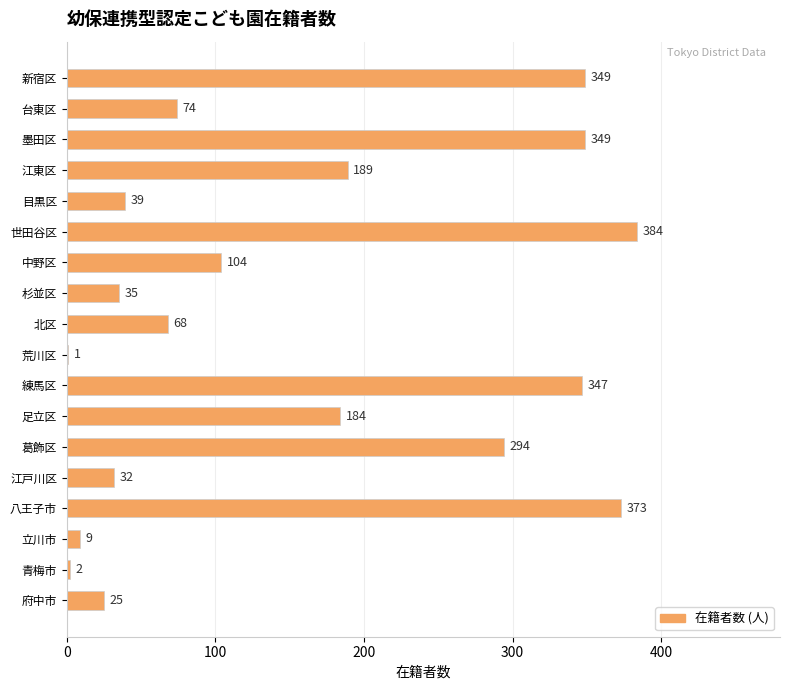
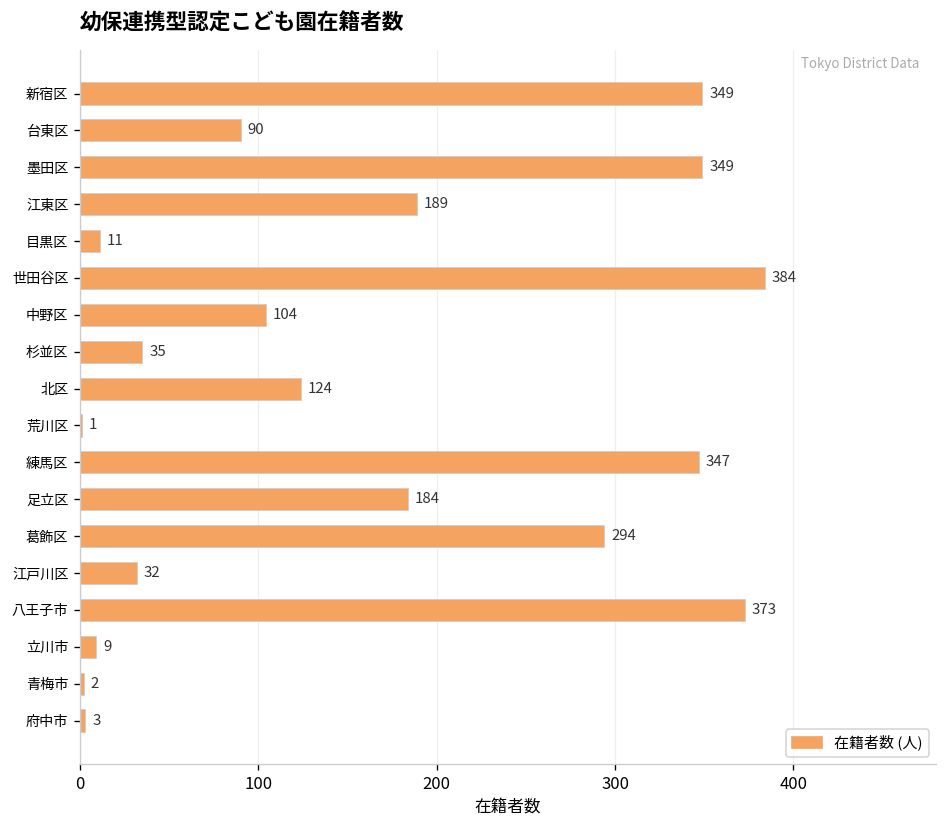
台東区: 74 -> 90
目黒区: 39 -> 11
北区: 68 -> 124
府中市: 25 -> 3
